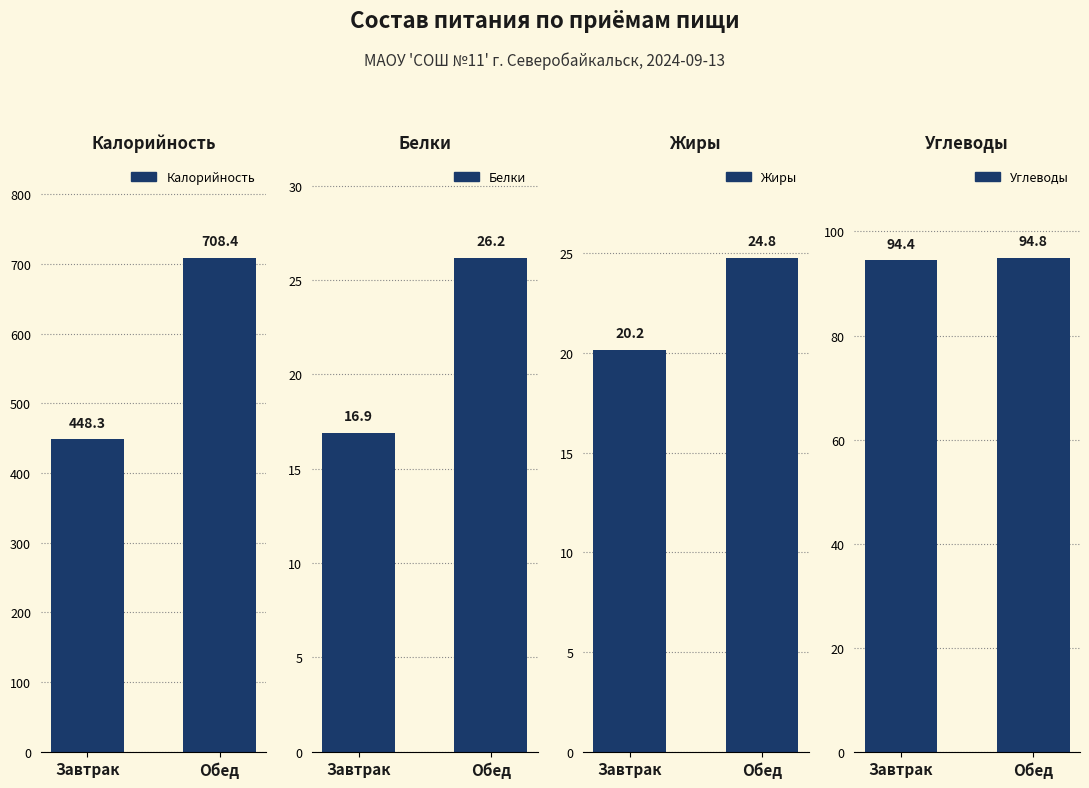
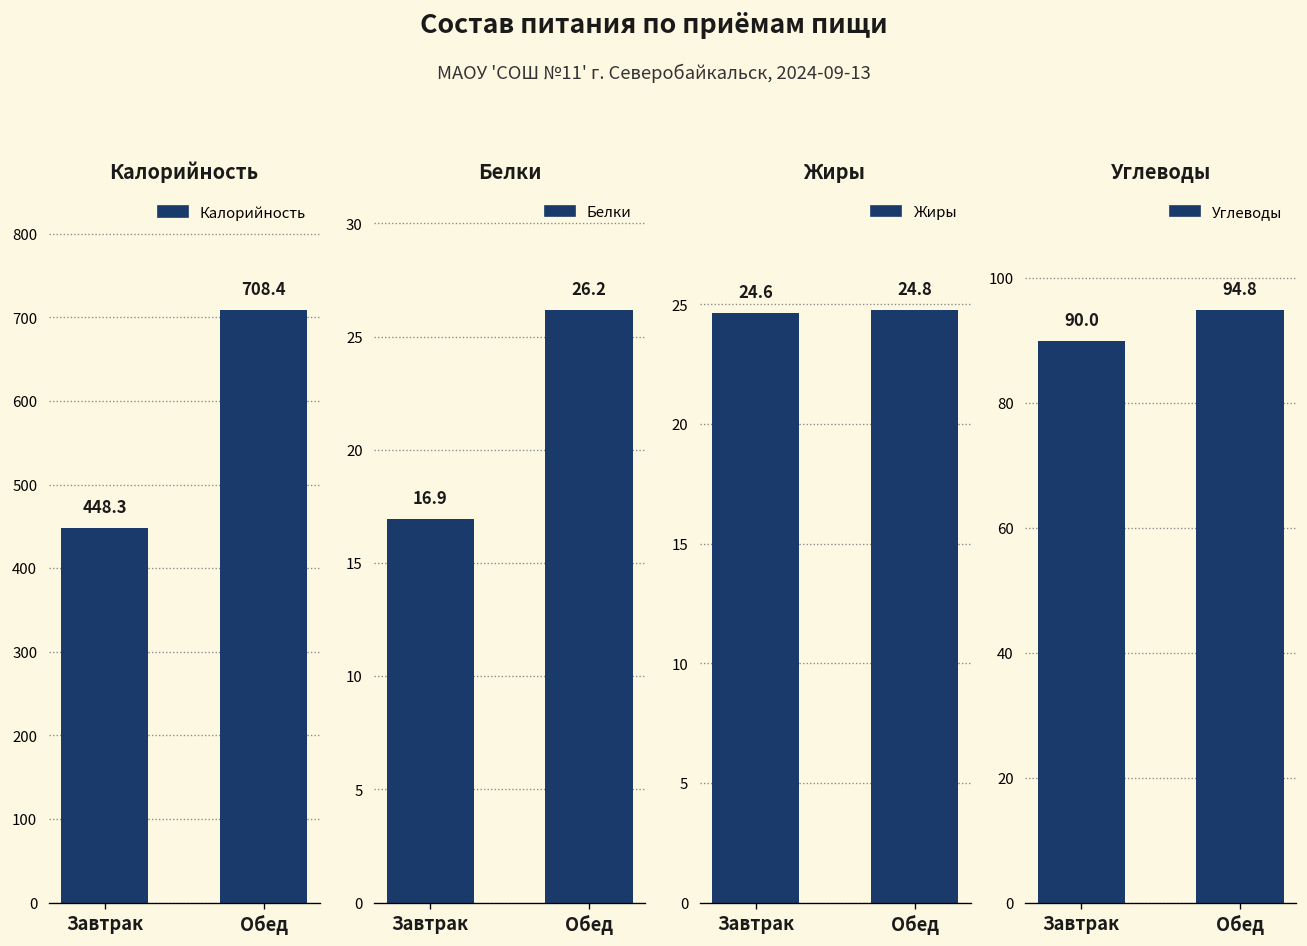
Жиры, Завтрак: 20.2 -> 24.6
Углеводы, Завтрак: 94.4 -> 90.0
